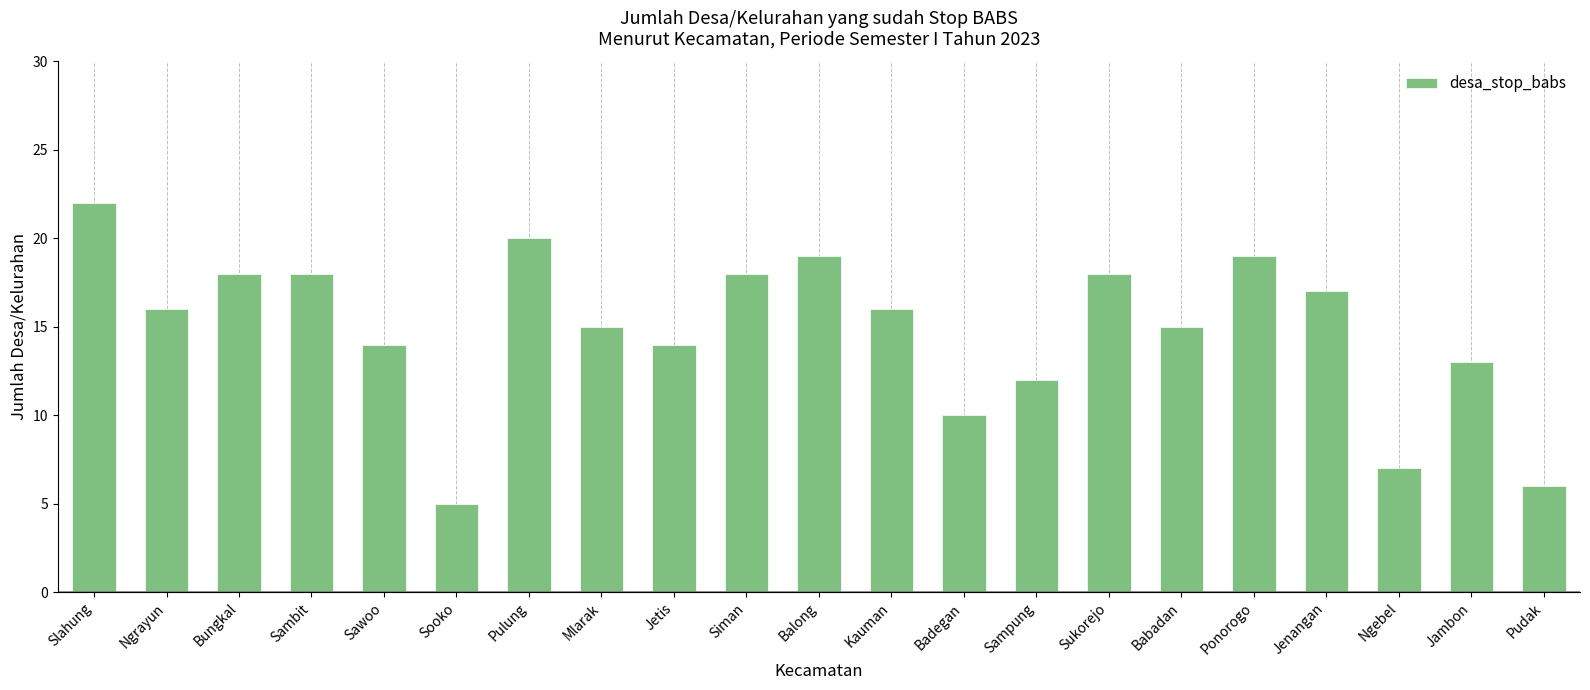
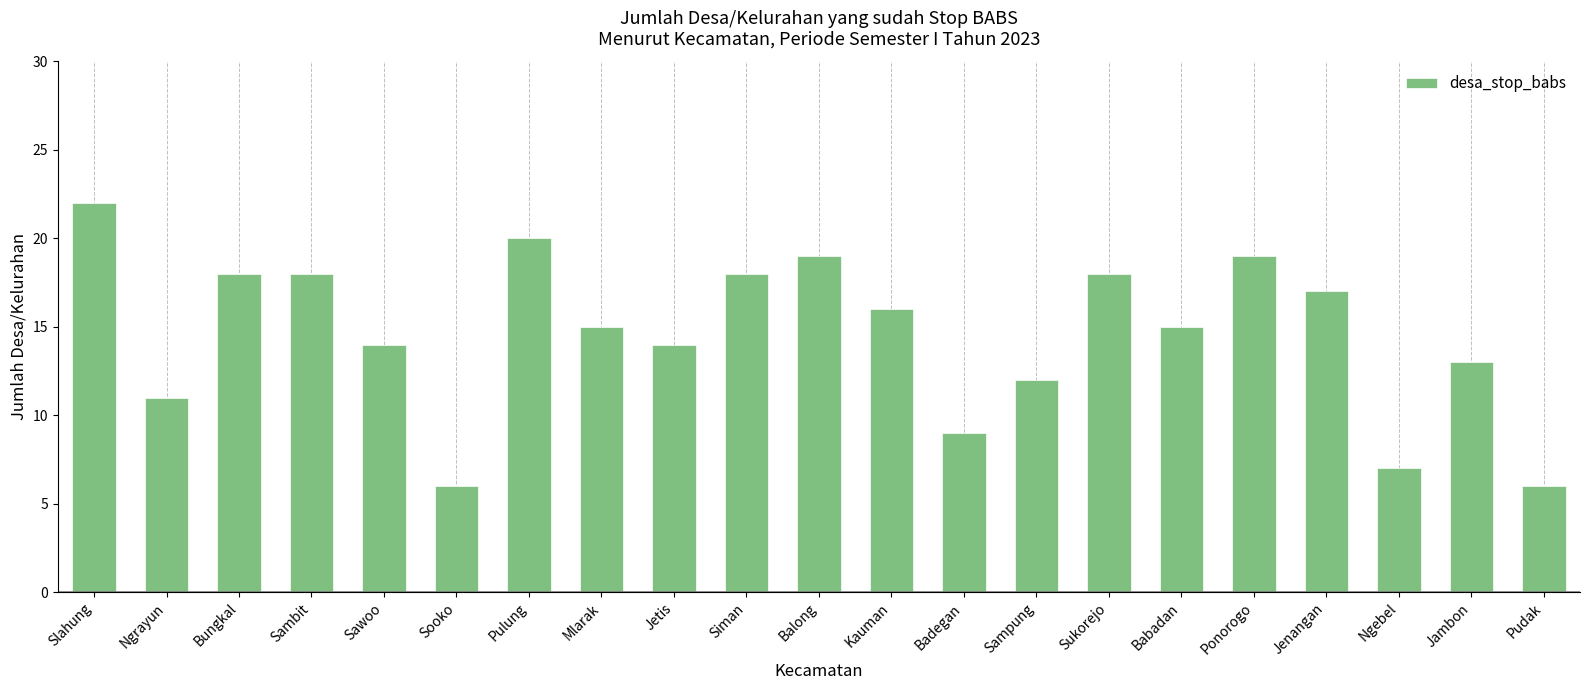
Ngrayun: 16 -> 11
Sooko: 5 -> 6
Badegan: 10 -> 9
